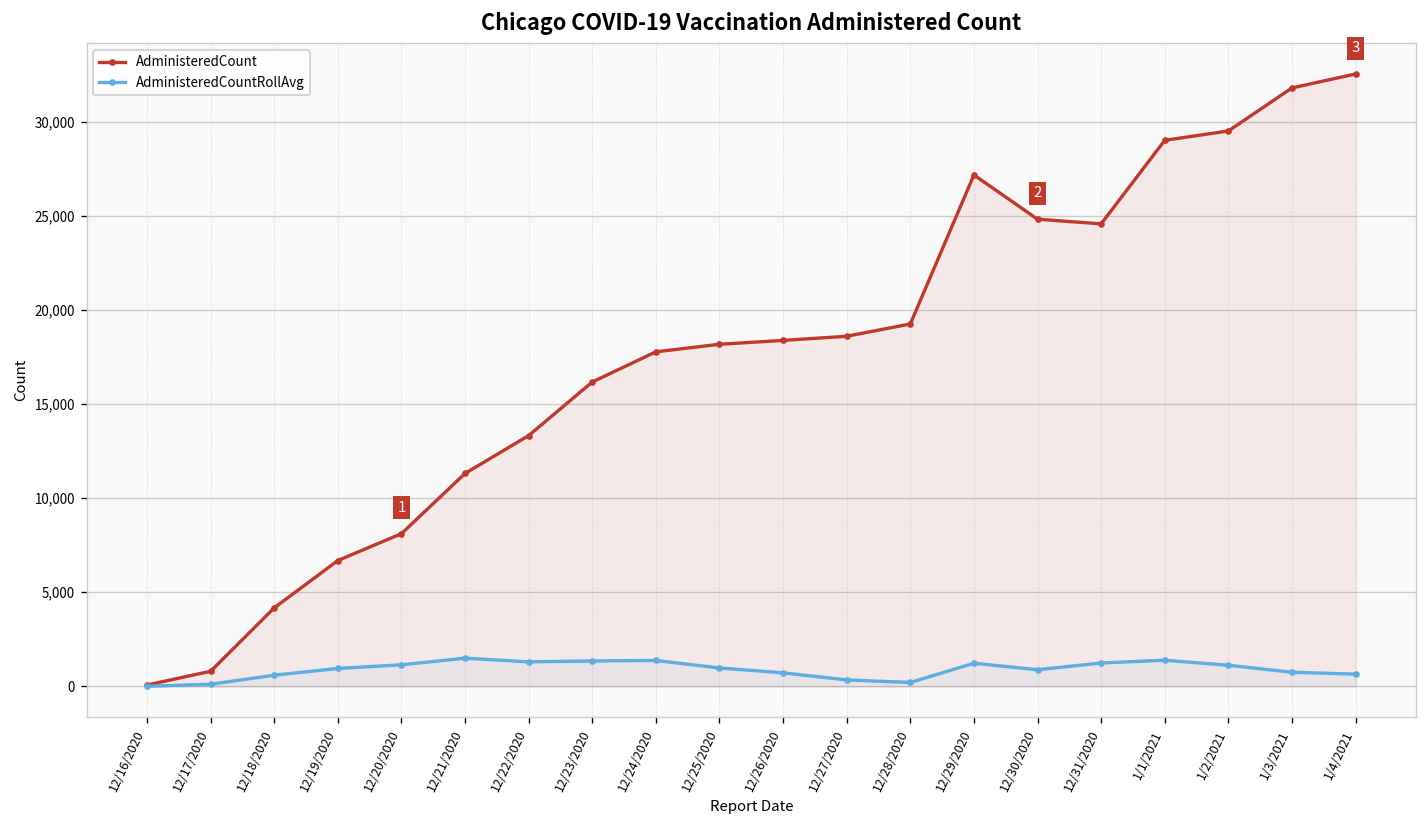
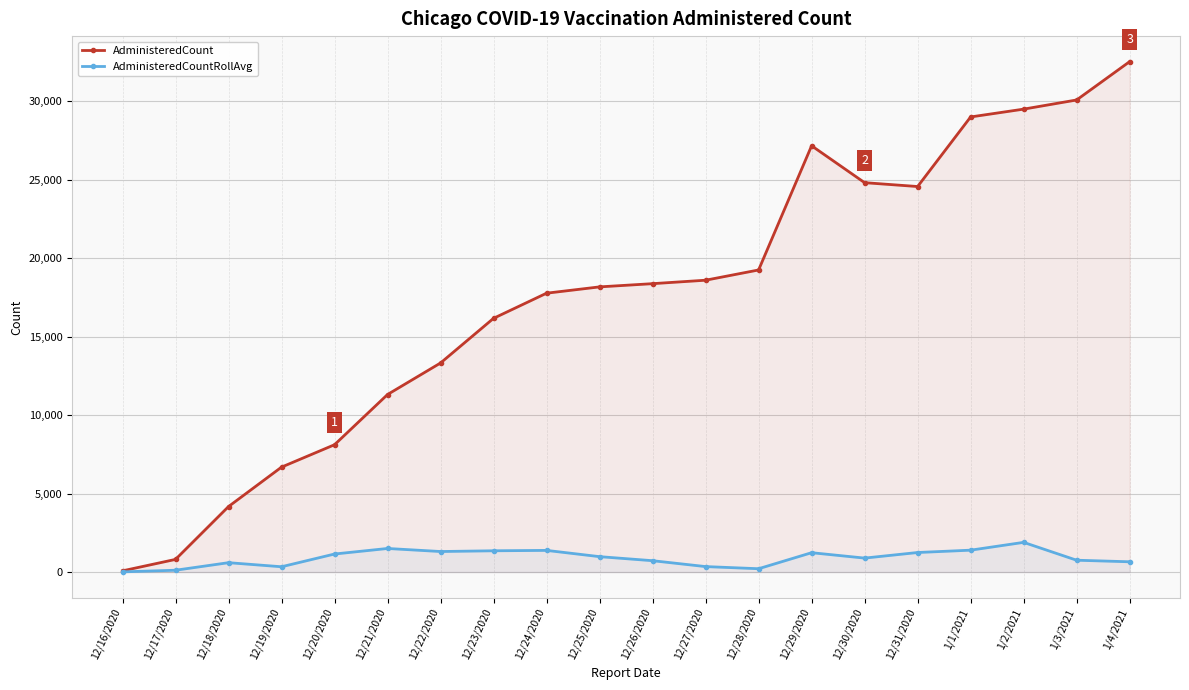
AdministeredCountRollAvg, 12/19/2020: 1,000 -> 300
AdministeredCountRollAvg, 1/2/2021: 1,100 -> 1,900
AdministeredCount, 1/3/2021: 31,800 -> 30,100
